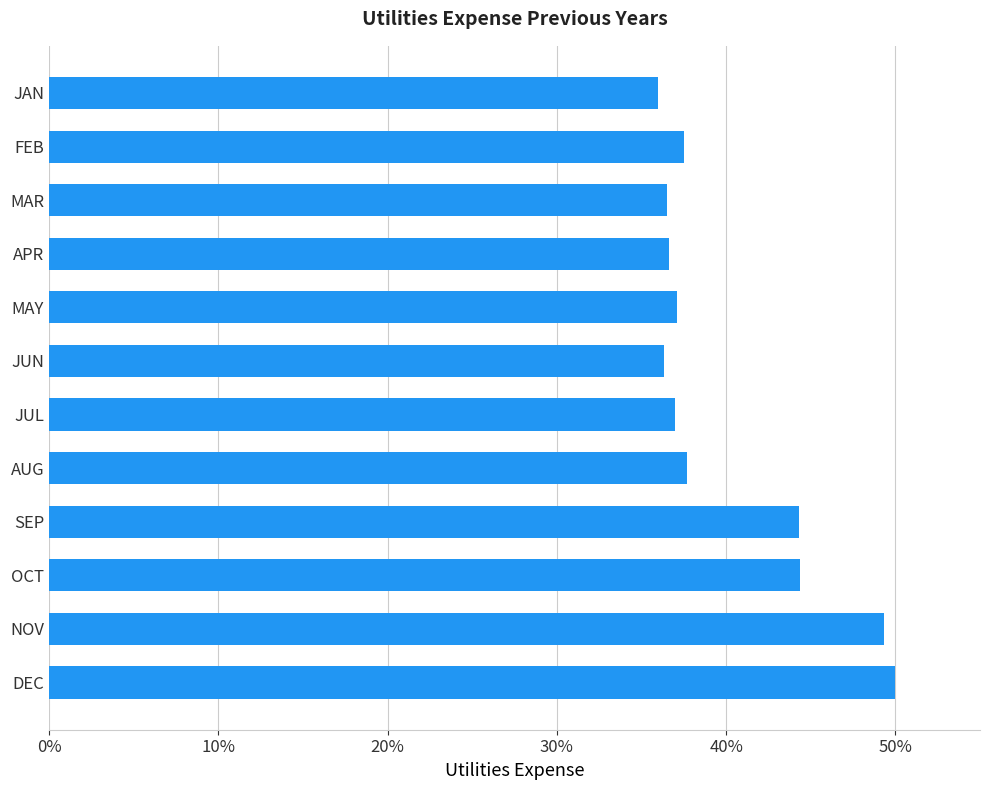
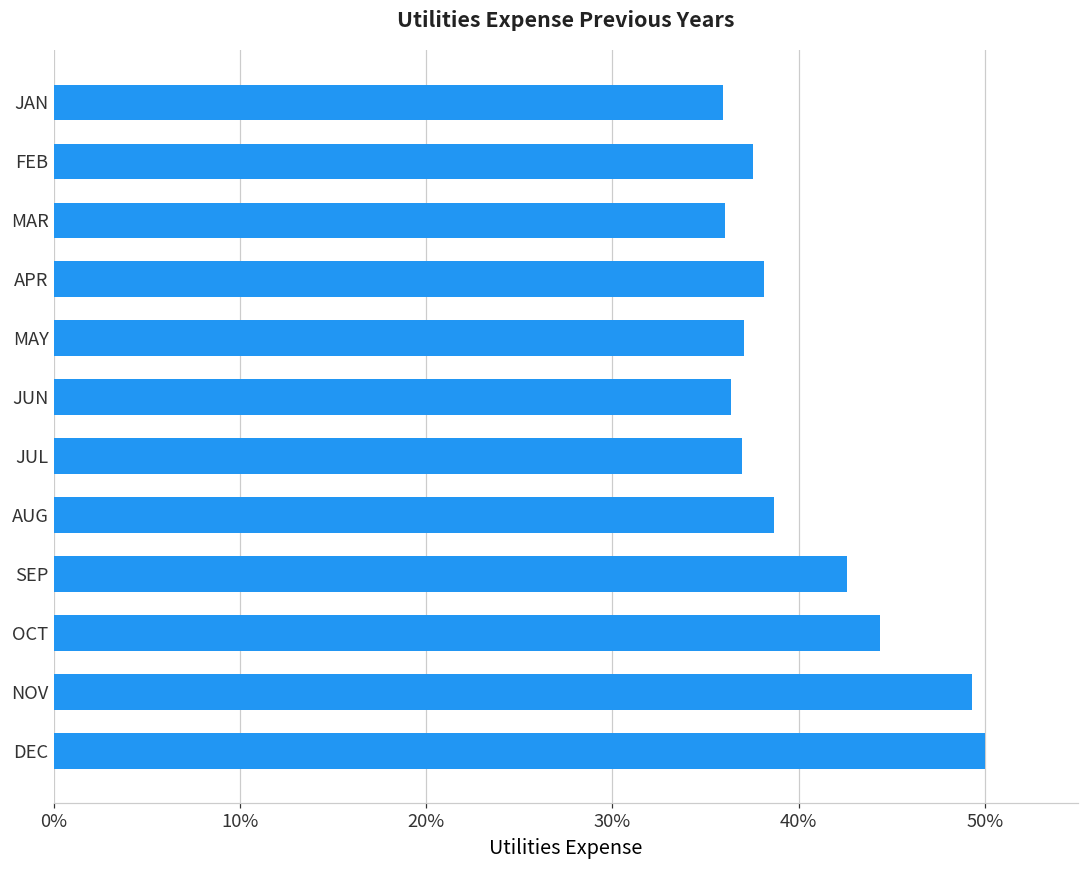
MAR: 36.5% -> 36.0%
APR: 36.6% -> 38.1%
AUG: 37.7% -> 38.7%
SEP: 44.3% -> 42.6%
